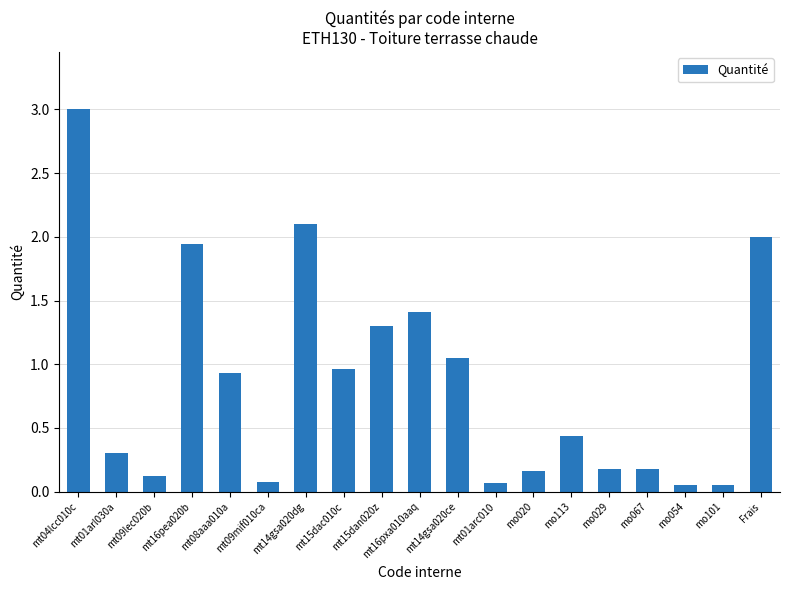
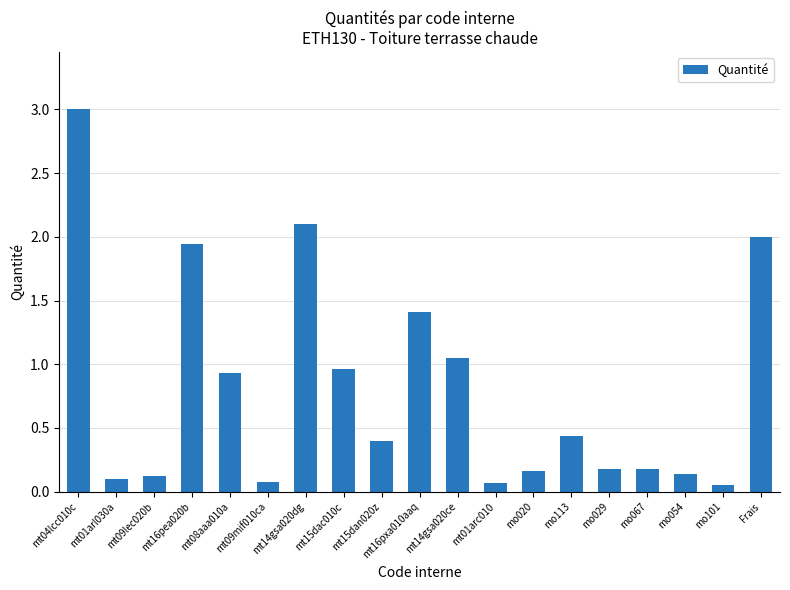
mt01arl030a: 0.3 -> 0.1
mt15dan020z: 1.3 -> 0.4
mo054: 0.05 -> 0.14
